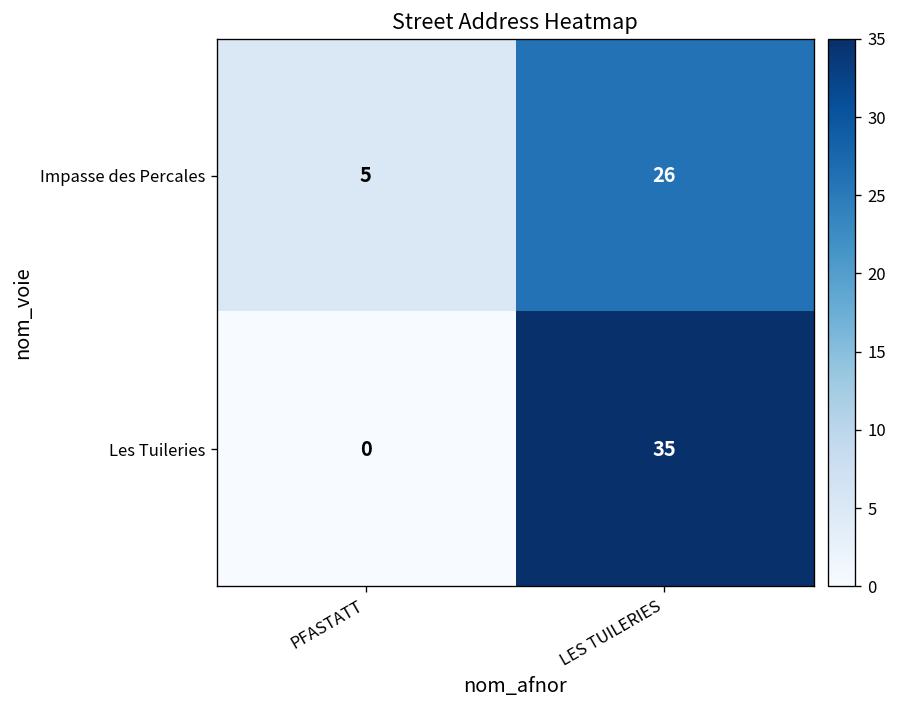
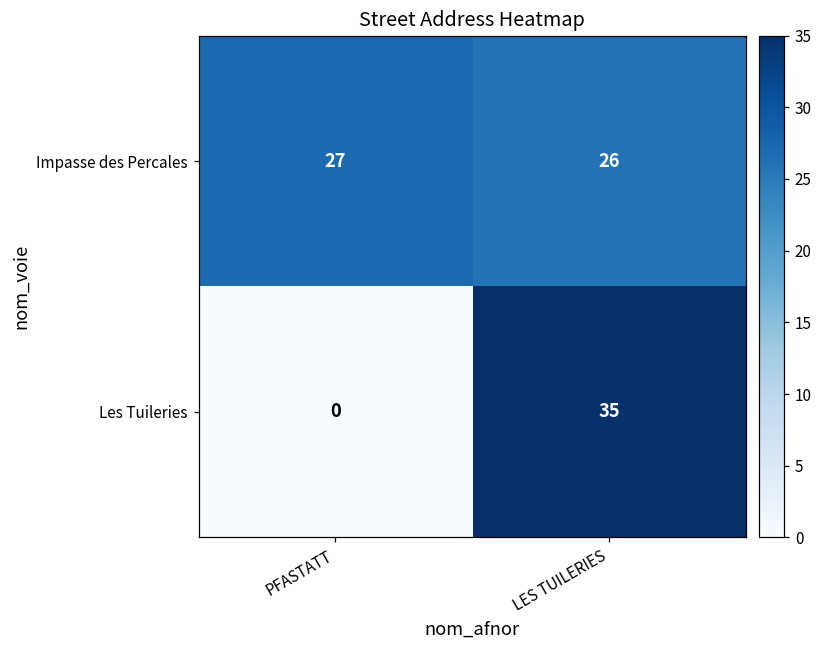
Impasse des Percales, PFASTATT: 5 -> 27
